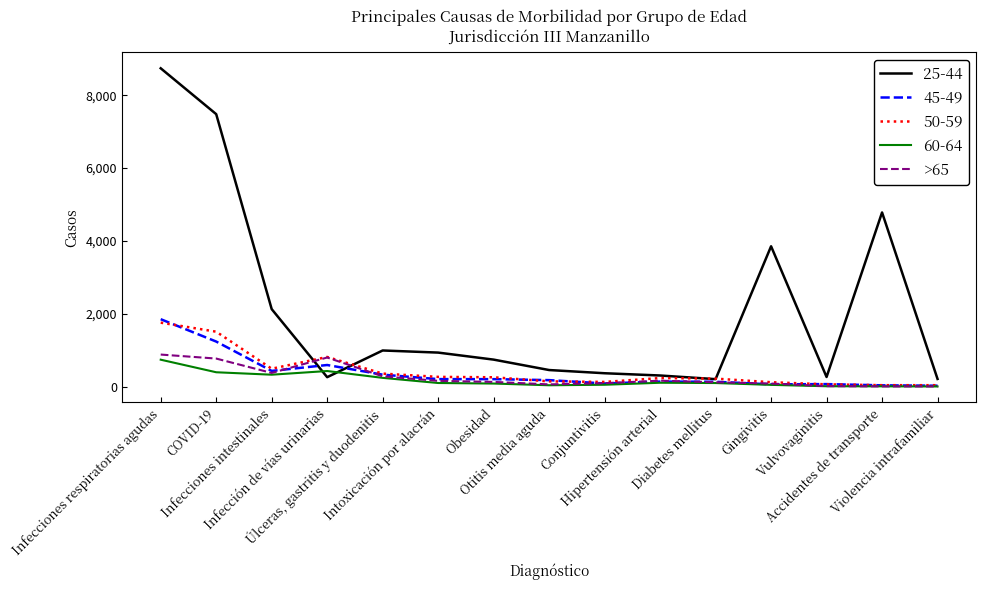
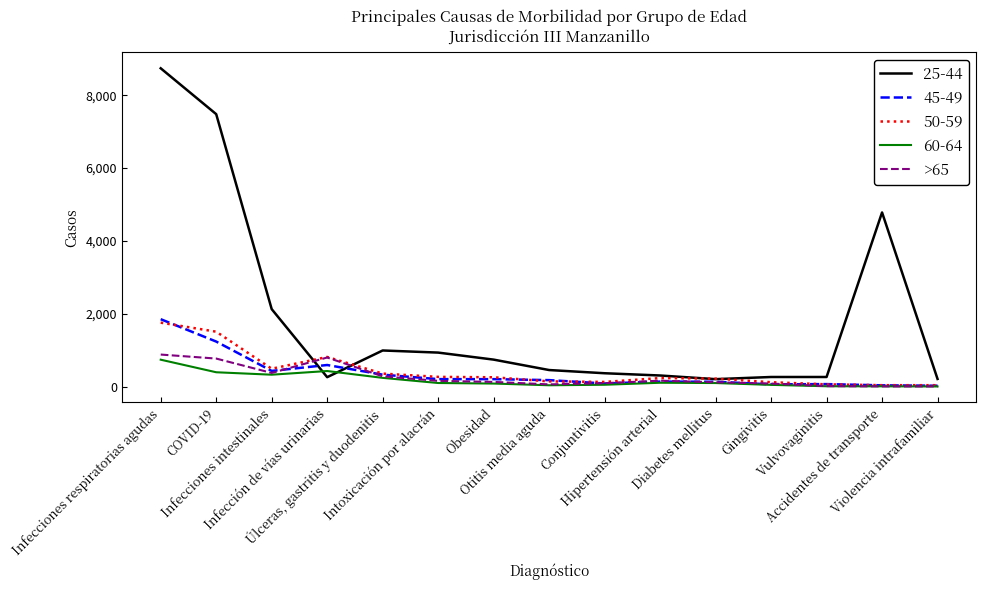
25-44, Gingivitis: 3,900 -> 300
